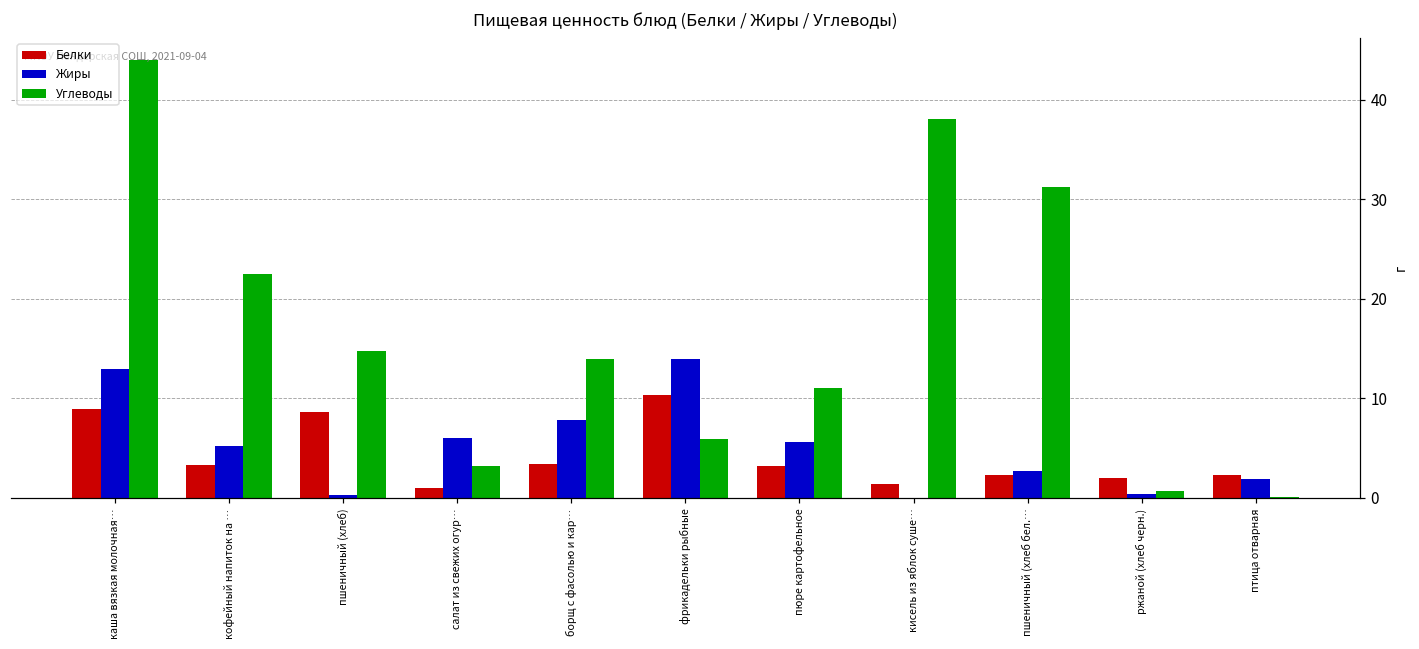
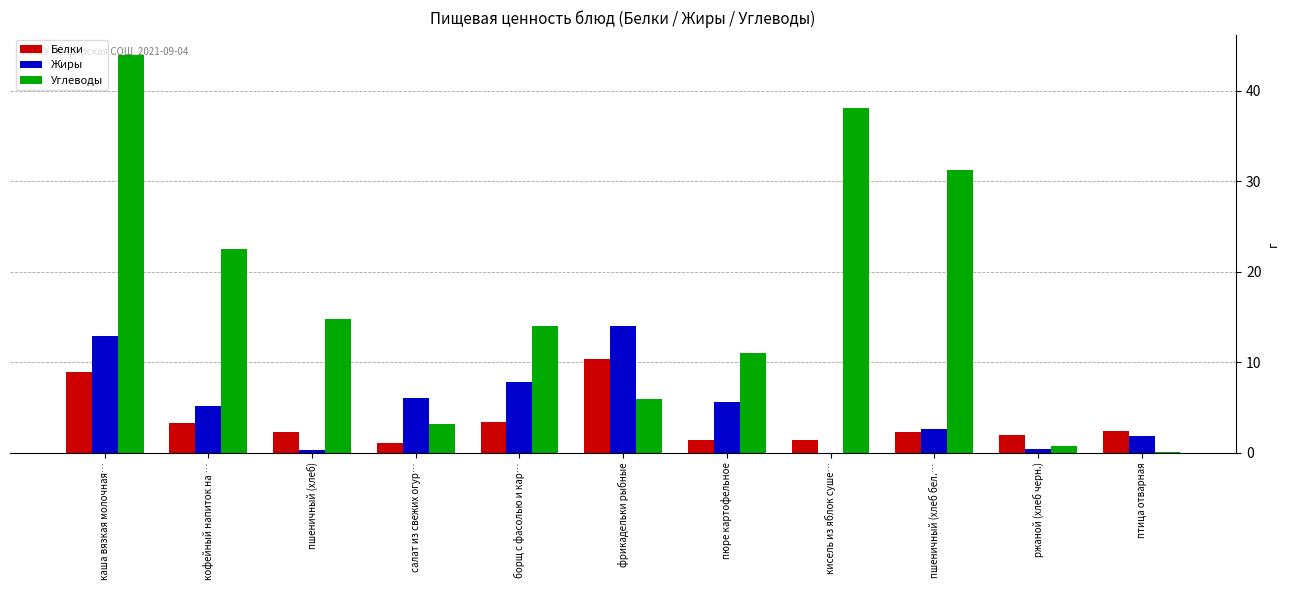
Белки, пшеничный (хлеб): 9 -> 2
Белки, пюре картофельное: 3 -> 1
